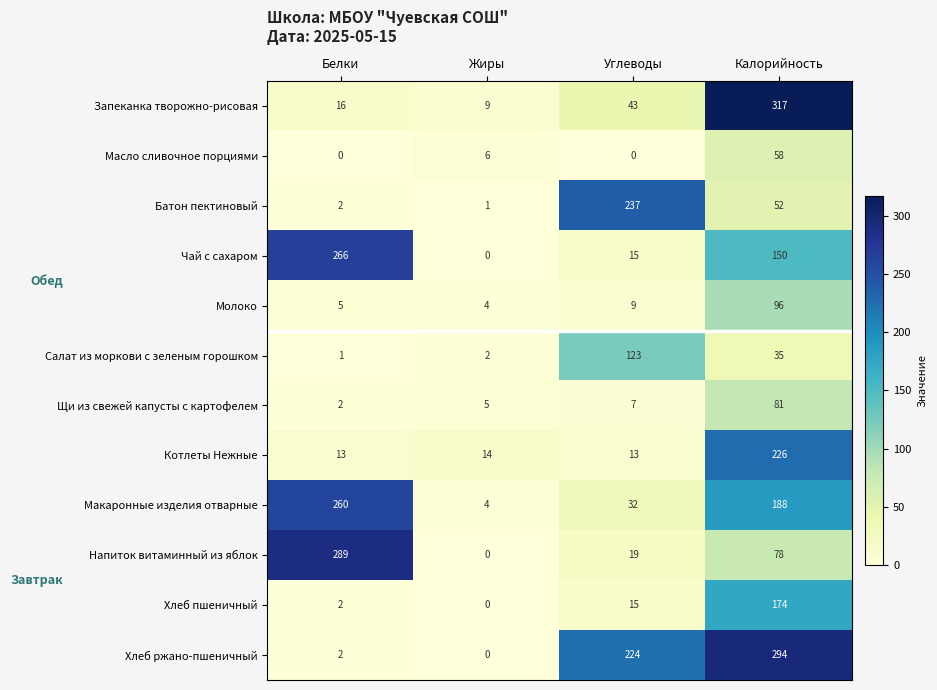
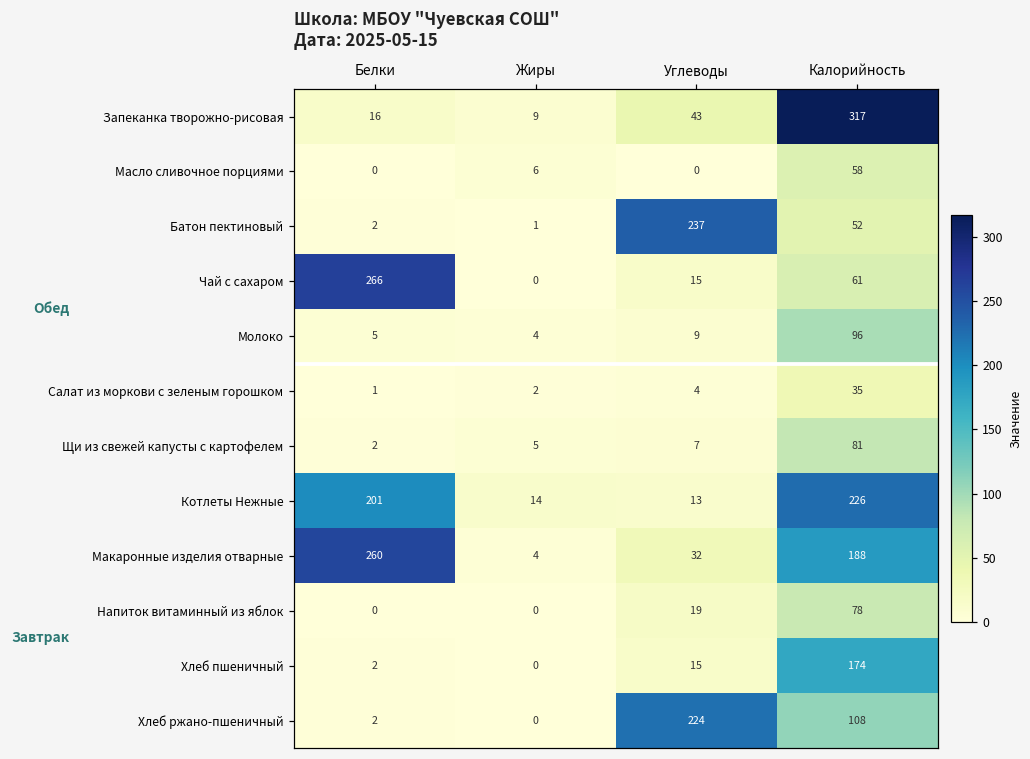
Чай с сахаром, Калорийность: 150 -> 61
Салат из моркови с зеленым горошком, Углеводы: 123 -> 4
Котлеты Нежные, Белки: 13 -> 201
Напиток витаминный из яблок, Белки: 289 -> 0
Хлеб ржано-пшеничный, Калорийность: 294 -> 108
